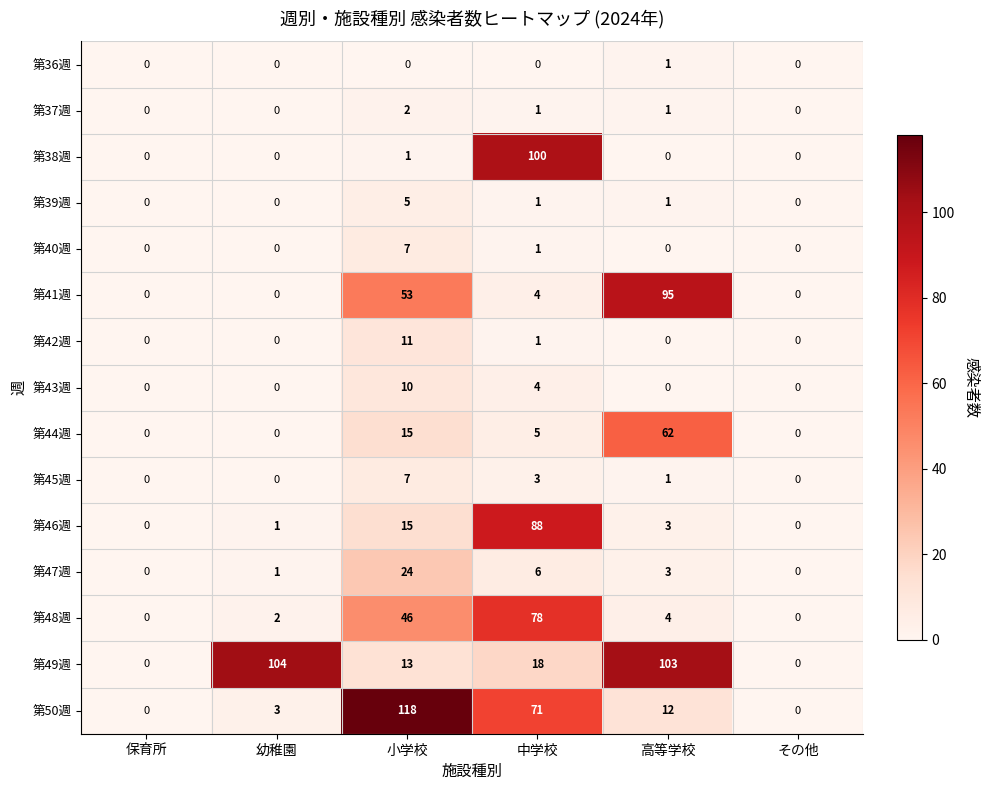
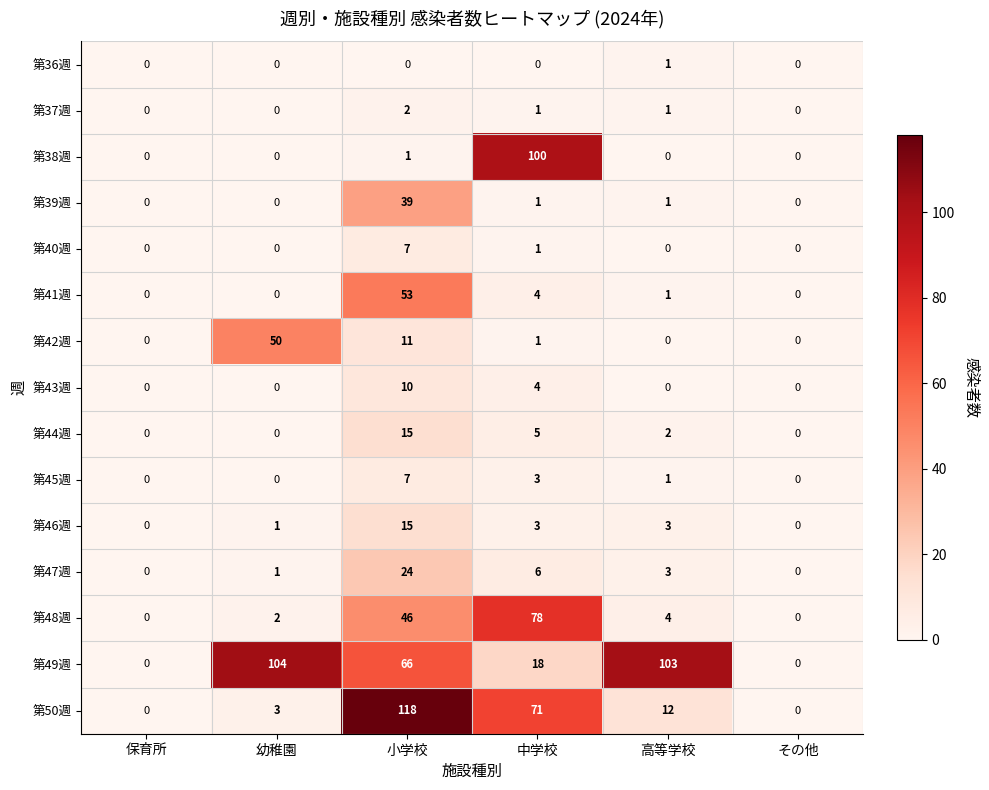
第39週, 小学校: 5 -> 39
第41週, 高等学校: 95 -> 1
第42週, 幼稚園: 0 -> 50
第44週, 高等学校: 62 -> 2
第46週, 中学校: 88 -> 3
第49週, 小学校: 13 -> 66
